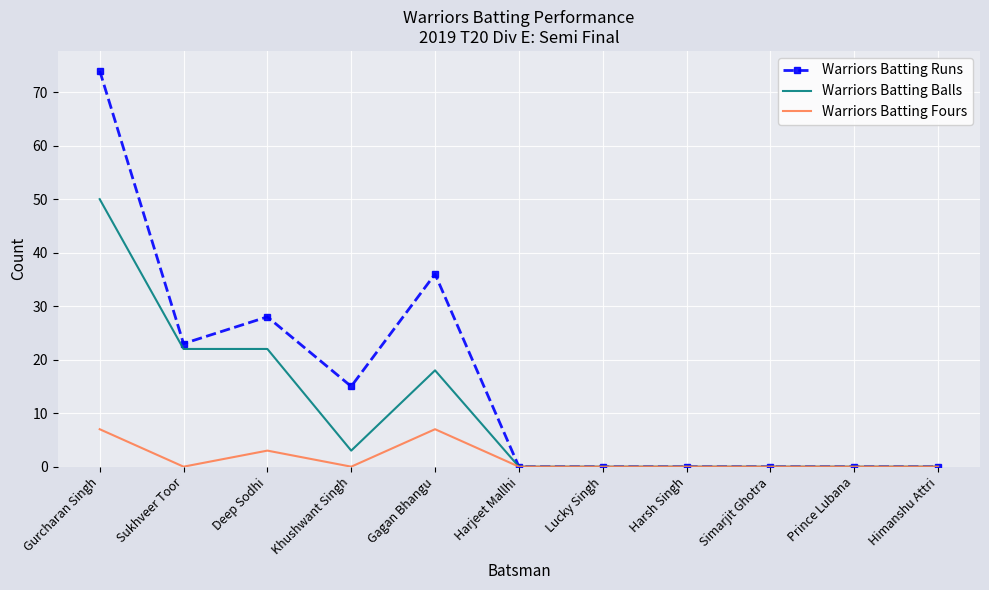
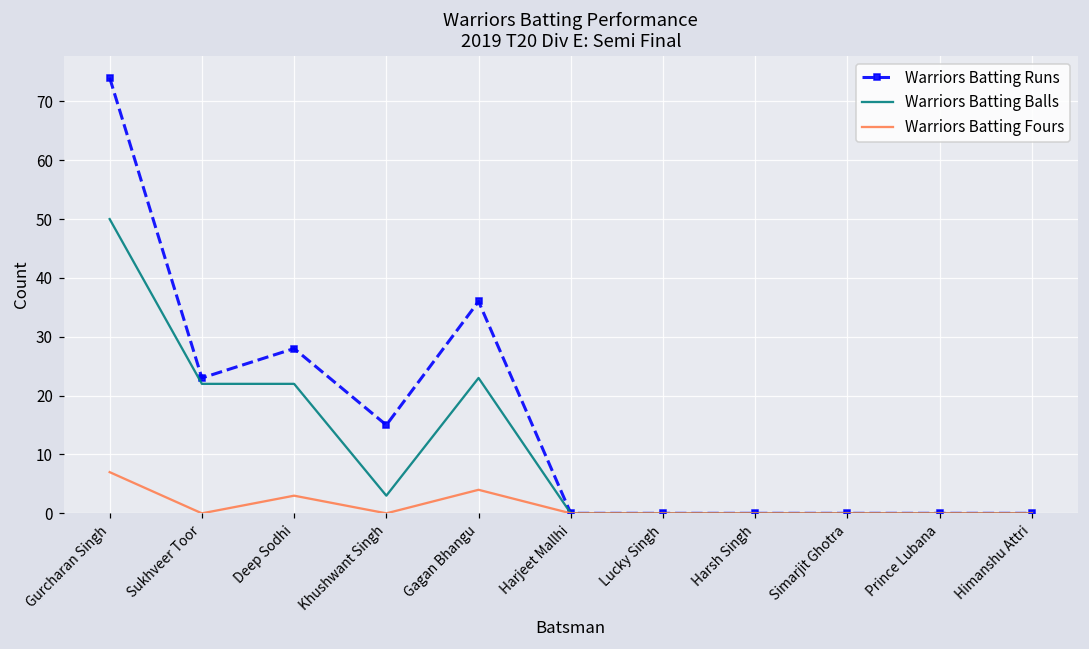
Warriors Batting Balls, Gagan Bhangu: 18 -> 23
Warriors Batting Fours, Gagan Bhangu: 7 -> 4
